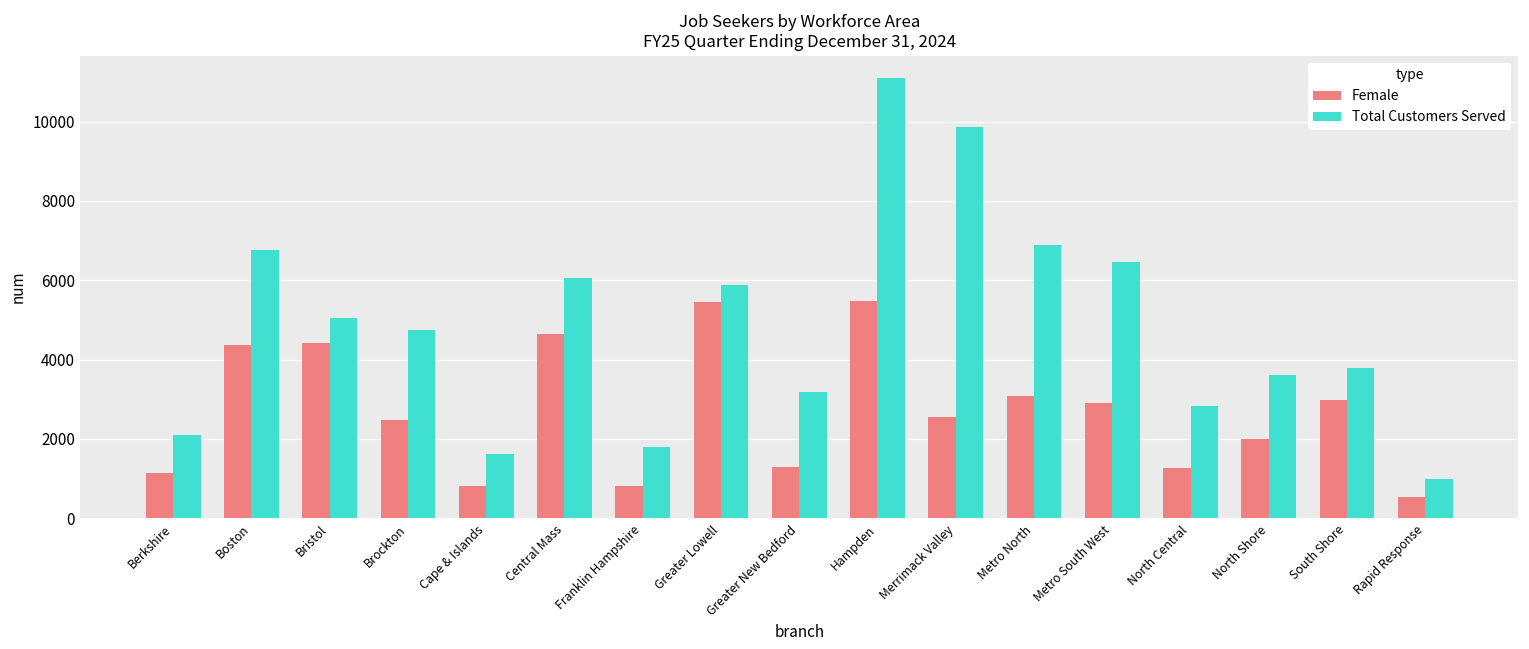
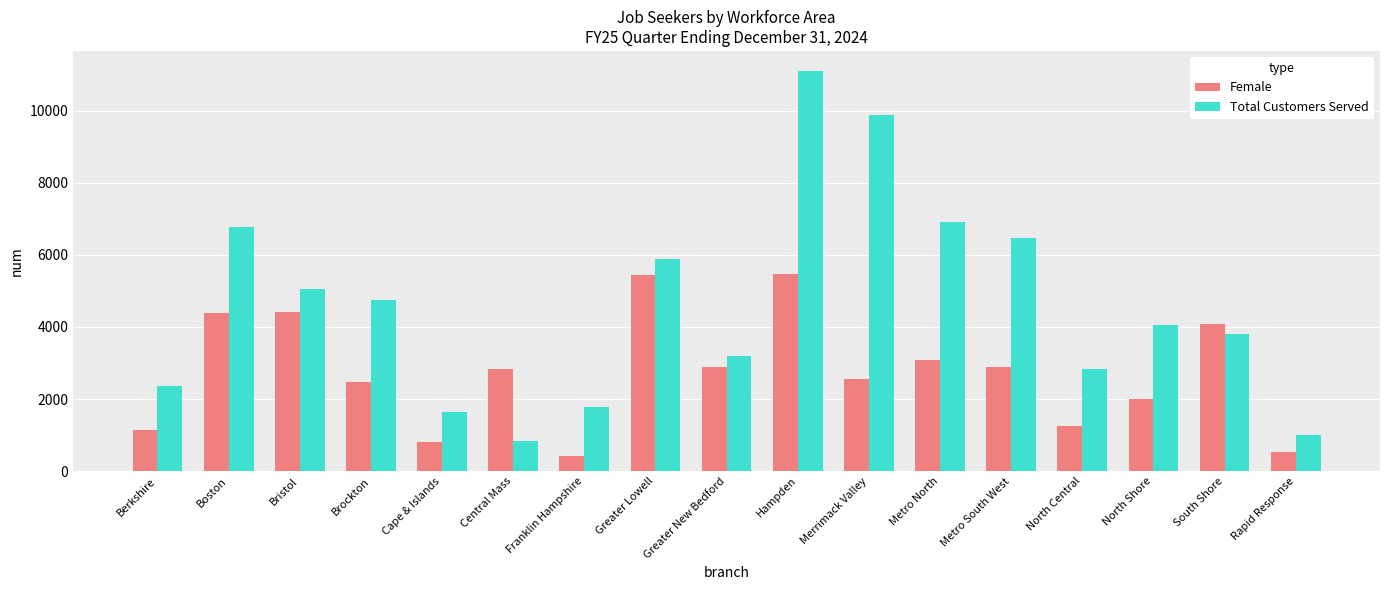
Total Customers Served, Berkshire: 2100 -> 2400
Female, Central Mass: 4700 -> 2800
Total Customers Served, Central Mass: 6100 -> 800
Female, Franklin Hampshire: 800 -> 400
Female, Greater New Bedford: 1300 -> 2900
Total Customers Served, North Shore: 3600 -> 4000
Female, South Shore: 3000 -> 4100
